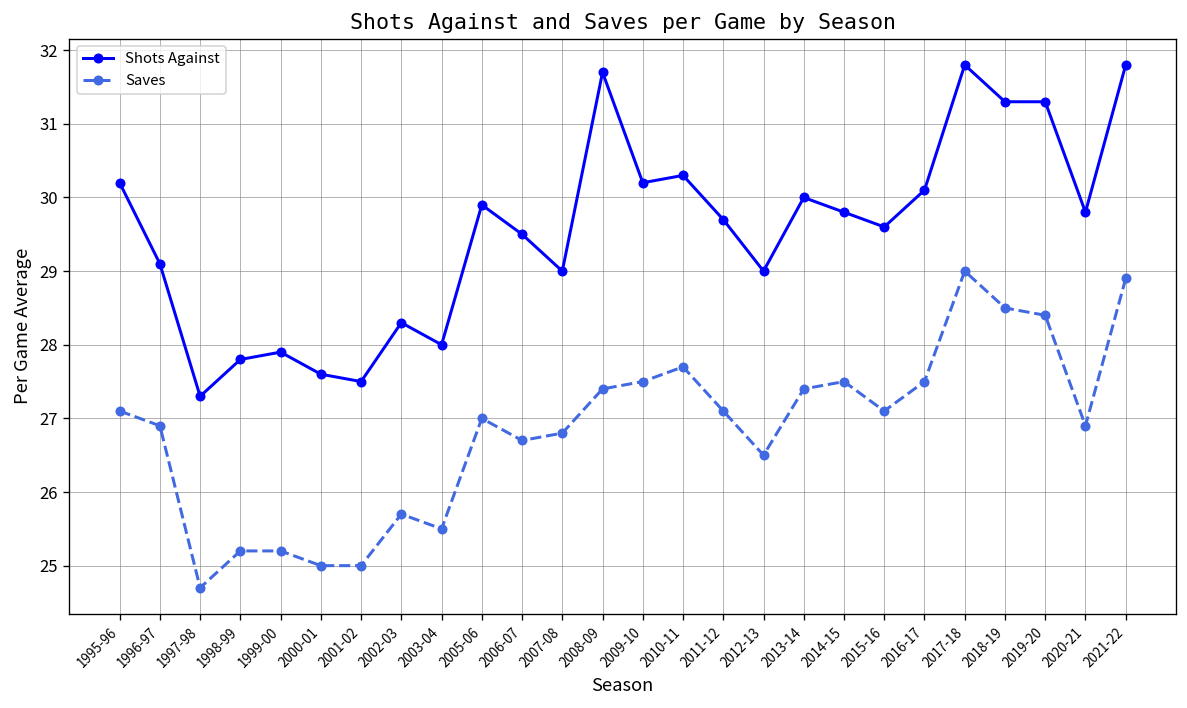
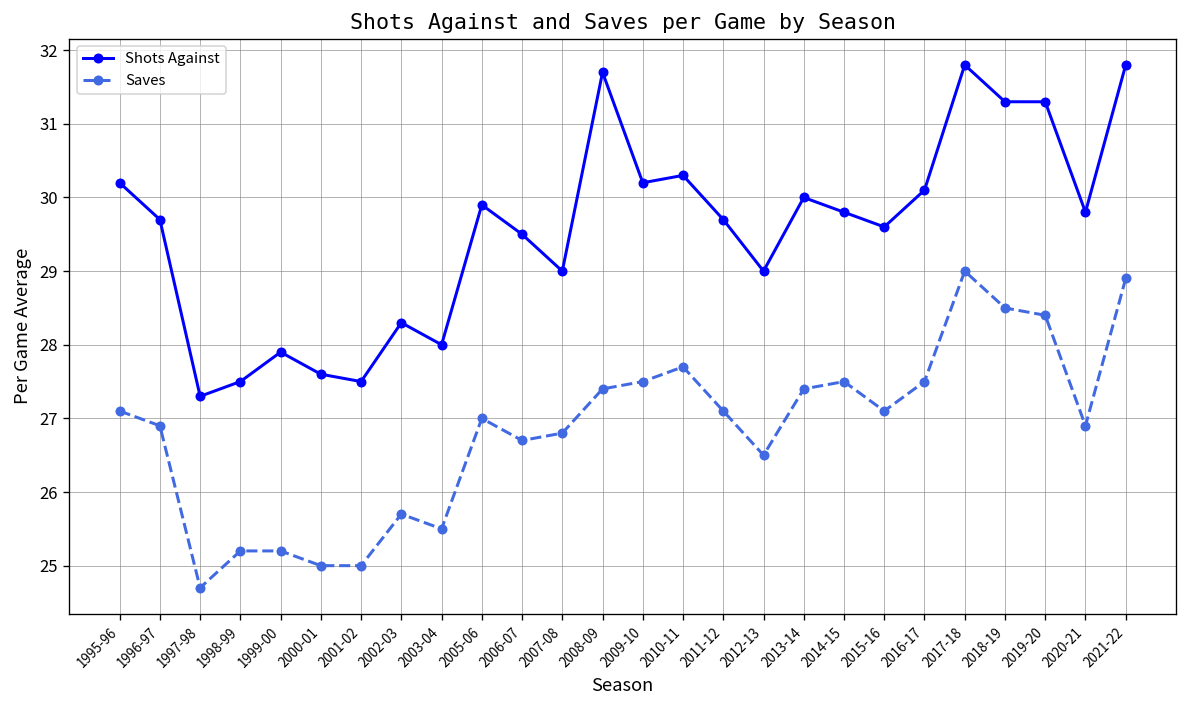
Shots Against, 1996-97: 29.1 -> 29.7
Shots Against, 1998-99: 27.8 -> 27.5
